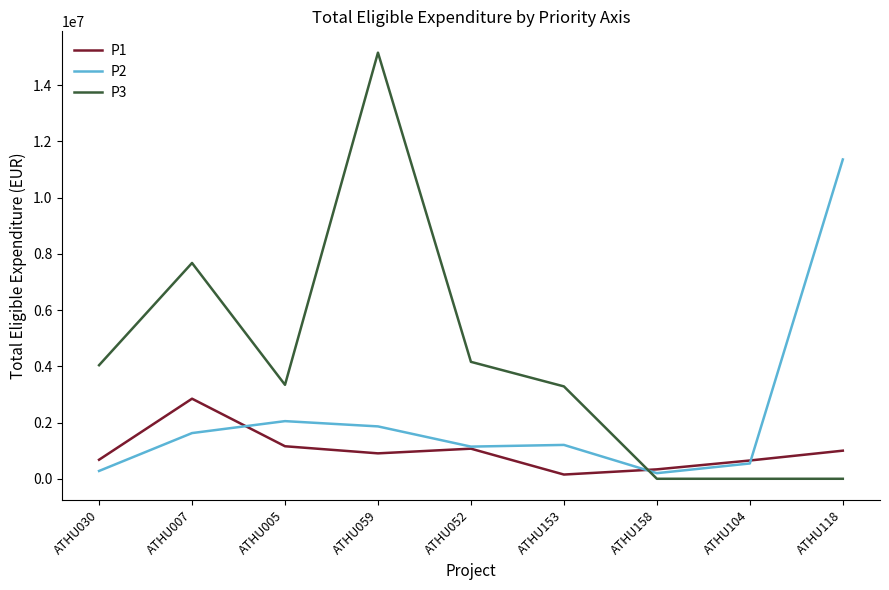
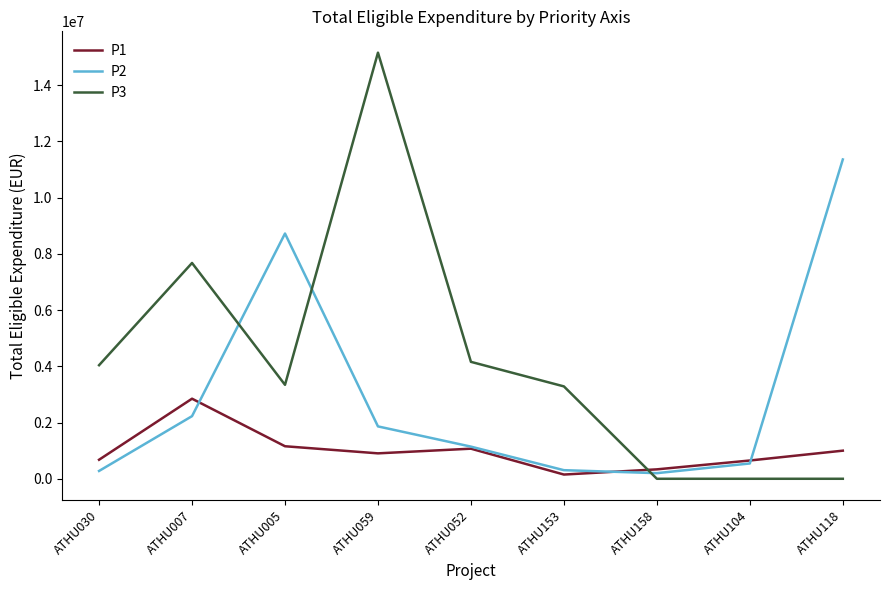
P2, ATHU007: 1600000 -> 2200000
P2, ATHU005: 2100000 -> 8700000
P2, ATHU153: 1200000 -> 300000
